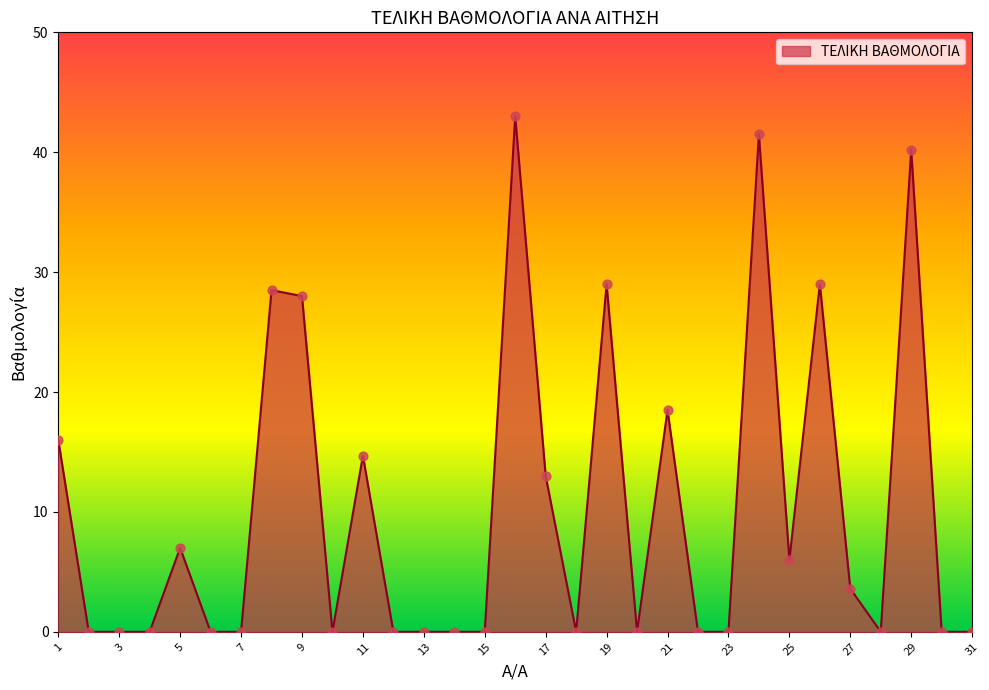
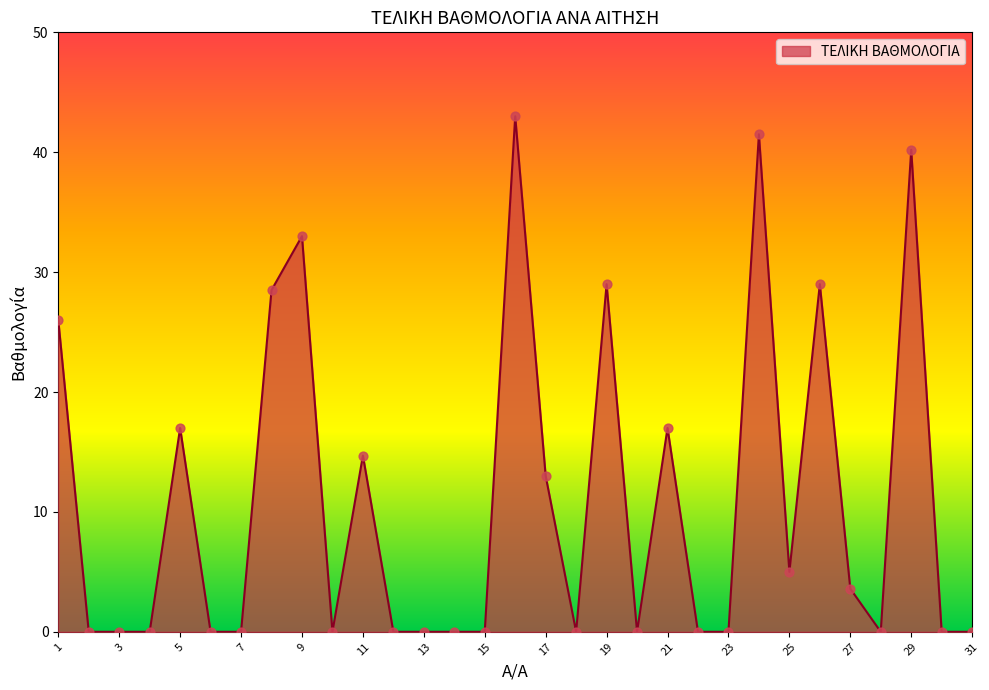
1: 16 -> 26
5: 7 -> 17
9: 28 -> 33
21: 18.5 -> 17.0
25: 6 -> 5
